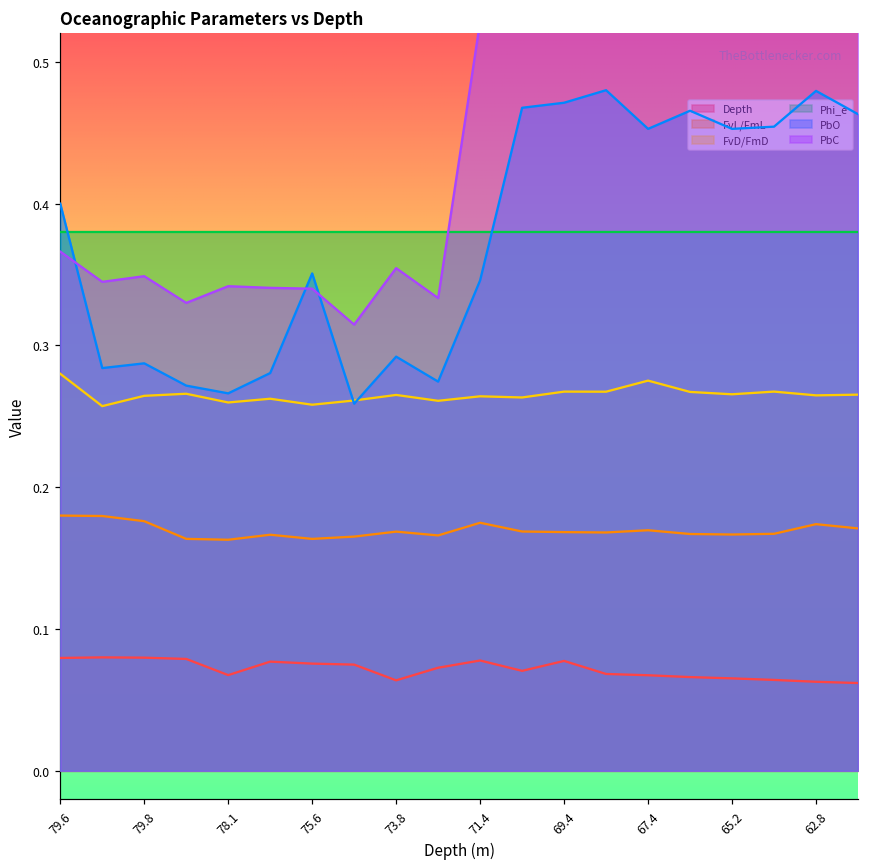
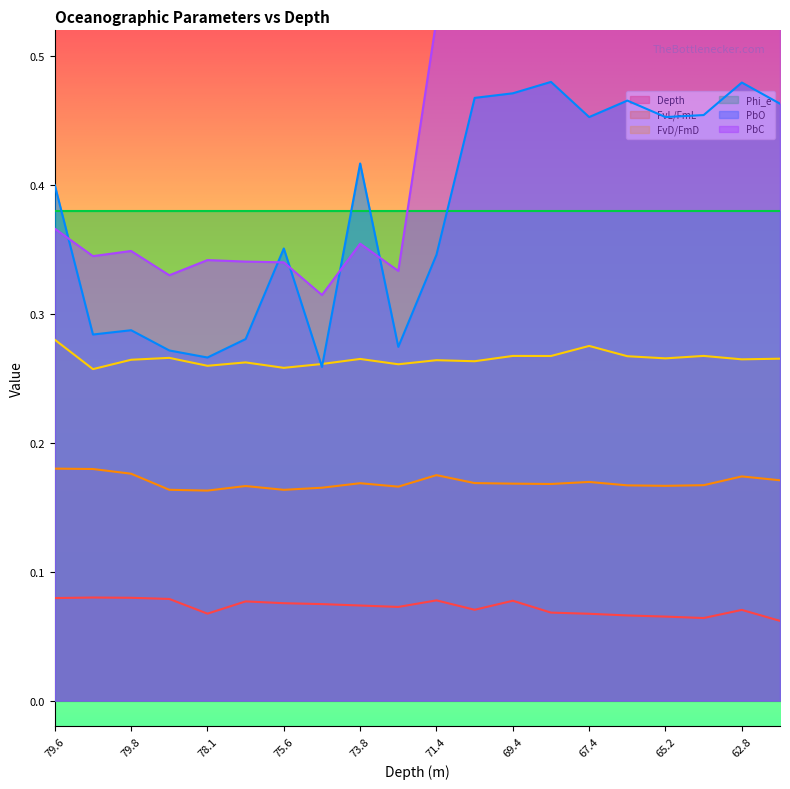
Depth, 73.8: 0.064 -> 0.074
PbO, 73.8: 0.292 -> 0.417
Depth, 62.8: 0.063 -> 0.070
